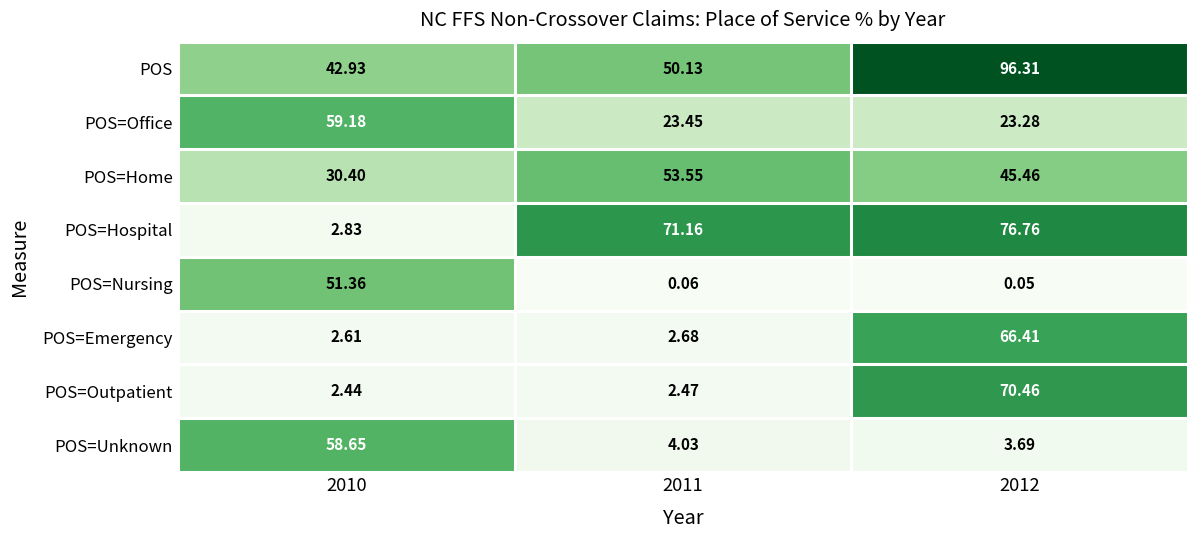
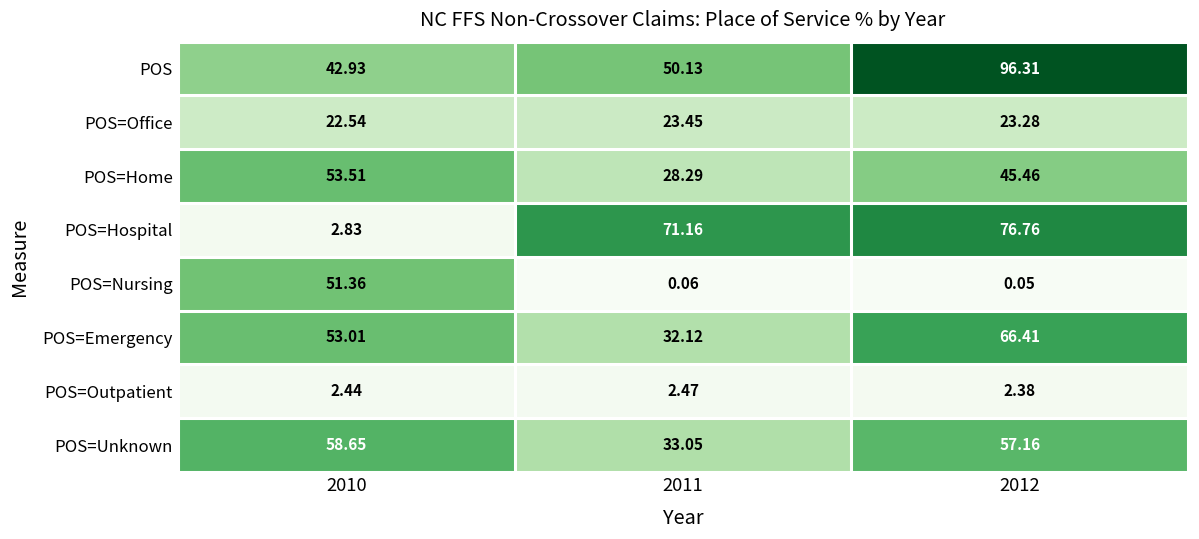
POS=Office, 2010: 59.18 -> 22.54
POS=Home, 2010: 30.40 -> 53.51
POS=Home, 2011: 53.55 -> 28.29
POS=Emergency, 2010: 2.61 -> 53.01
POS=Emergency, 2011: 2.68 -> 32.12
POS=Outpatient, 2012: 70.46 -> 2.38
POS=Unknown, 2011: 4.03 -> 33.05
POS=Unknown, 2012: 3.69 -> 57.16
